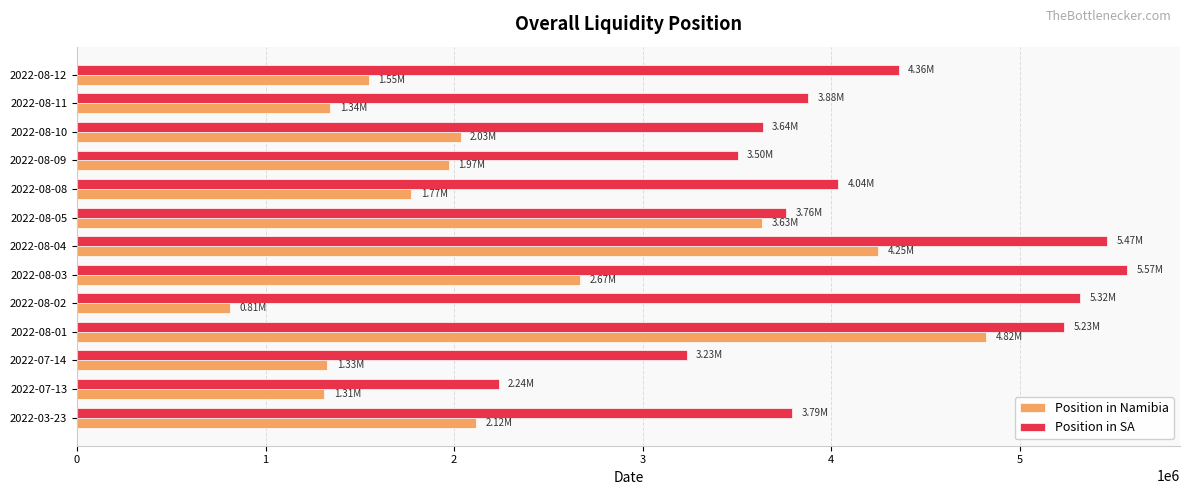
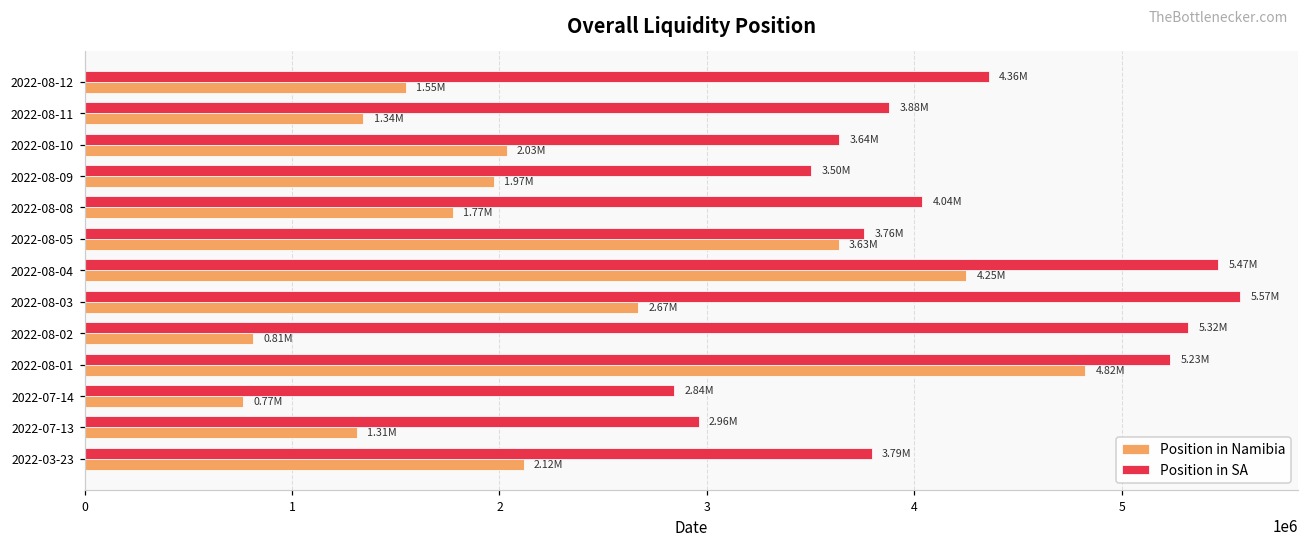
Position in SA, 2022-07-14: 3.23M -> 2.84M
Position in Namibia, 2022-07-14: 1.33M -> 0.77M
Position in SA, 2022-07-13: 2.24M -> 2.96M
